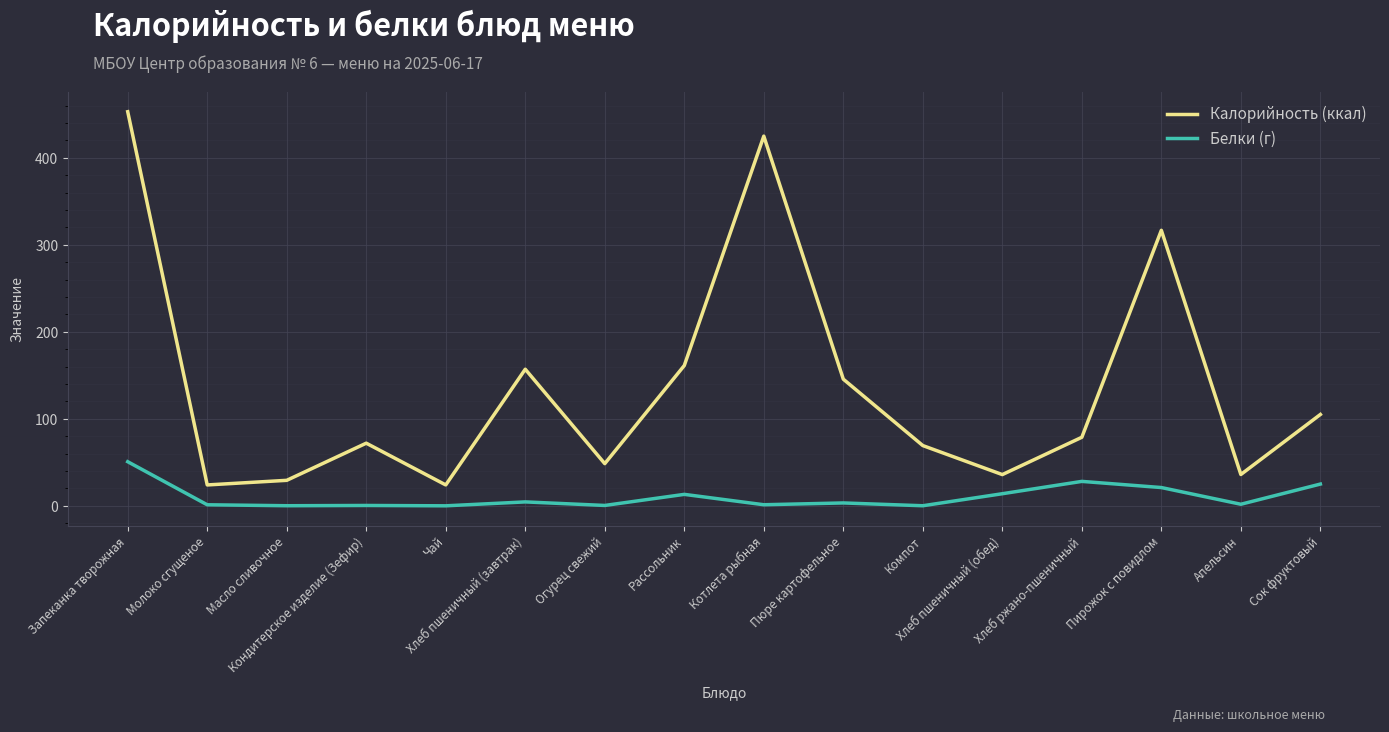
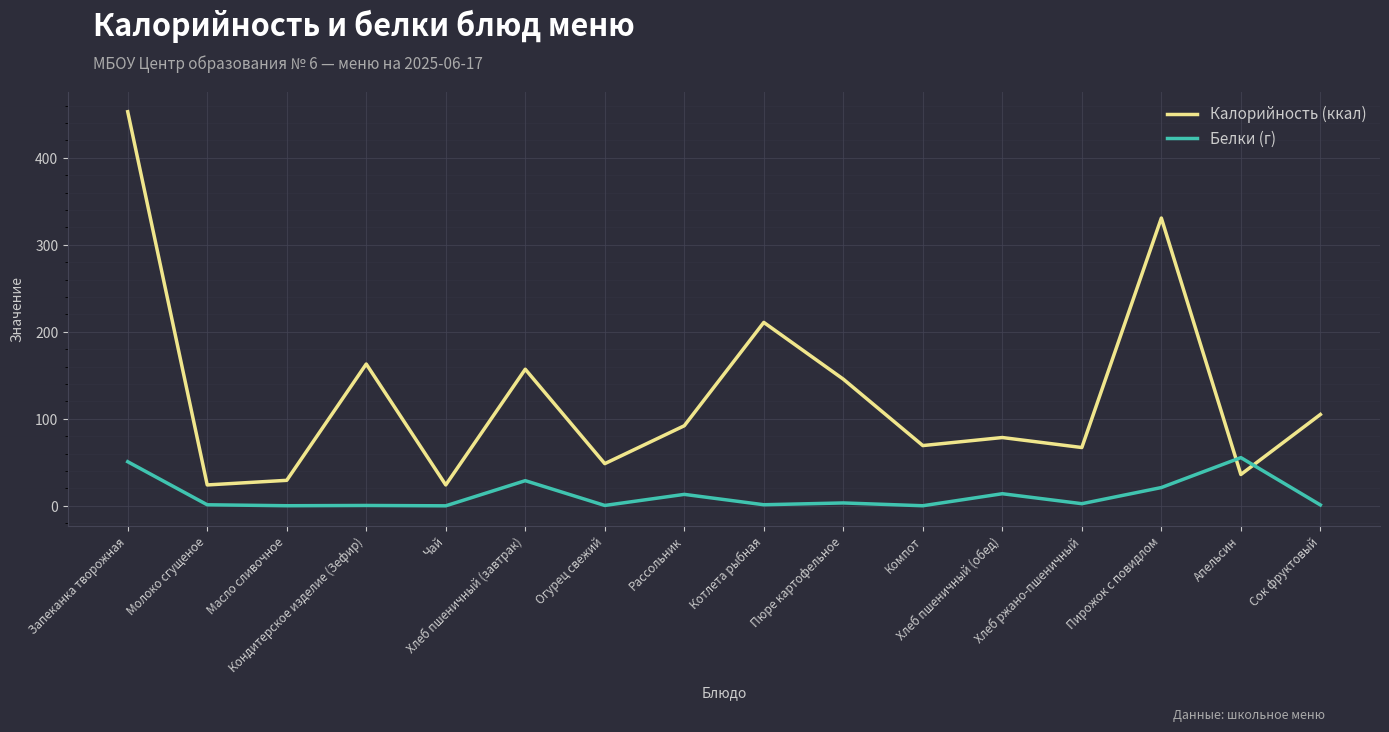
Калорийность (ккал), Кондитерское изделие (Зефир): 70 -> 160
Белки (г), Хлеб пшеничный (завтрак): 0 -> 30
Калорийность (ккал), Рассольник: 160 -> 90
Калорийность (ккал), Котлета рыбная: 420 -> 210
Калорийность (ккал), Хлеб пшеничный (обед): 40 -> 80
Калорийность (ккал), Хлеб ржано-пшеничный: 80 -> 70
Белки (г), Хлеб ржано-пшеничный: 30 -> 0
Калорийность (ккал), Пирожок с повидлом: 320 -> 330
Белки (г), Апельсин: 0 -> 60
Белки (г), Сок фруктовый: 30 -> 0
